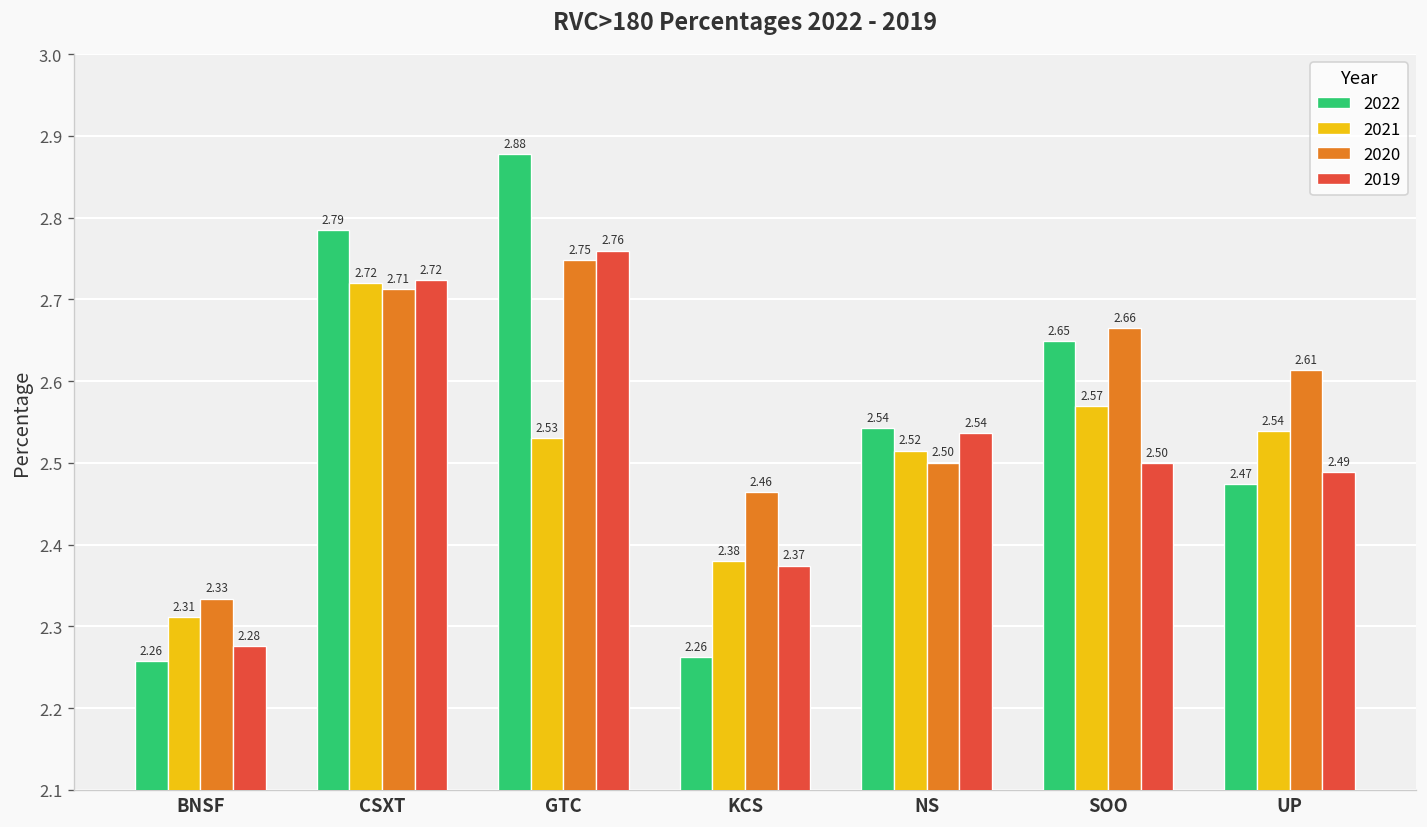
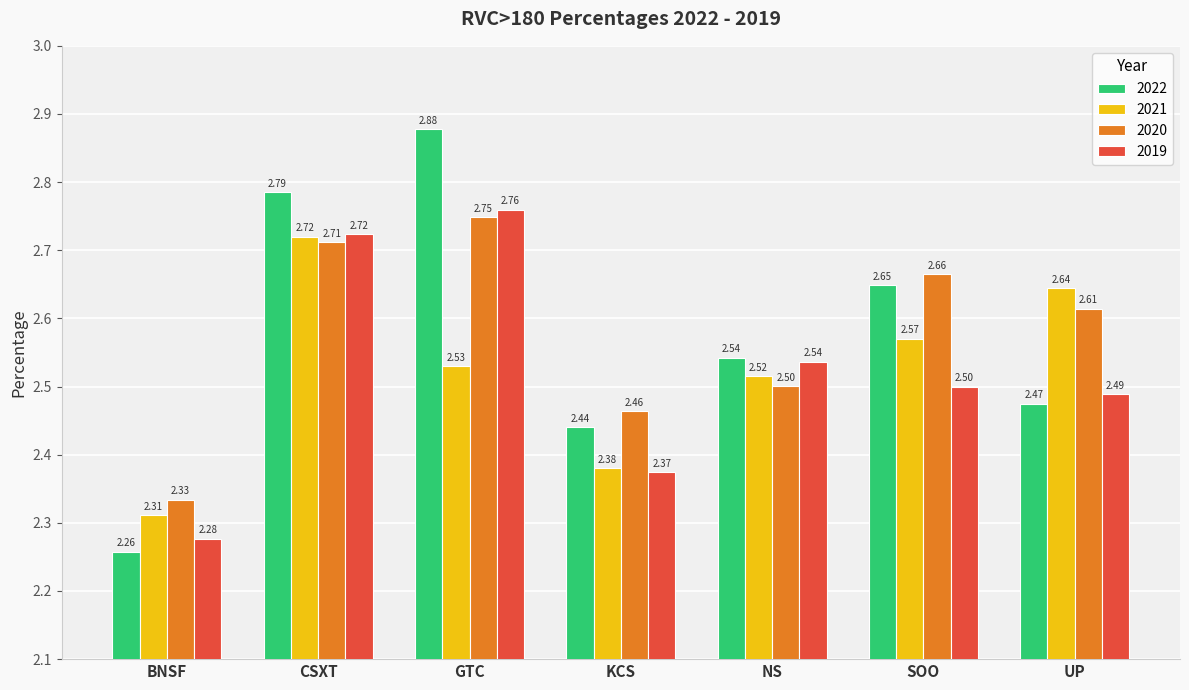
2022, KCS: 2.26 -> 2.44
2021, UP: 2.54 -> 2.64
